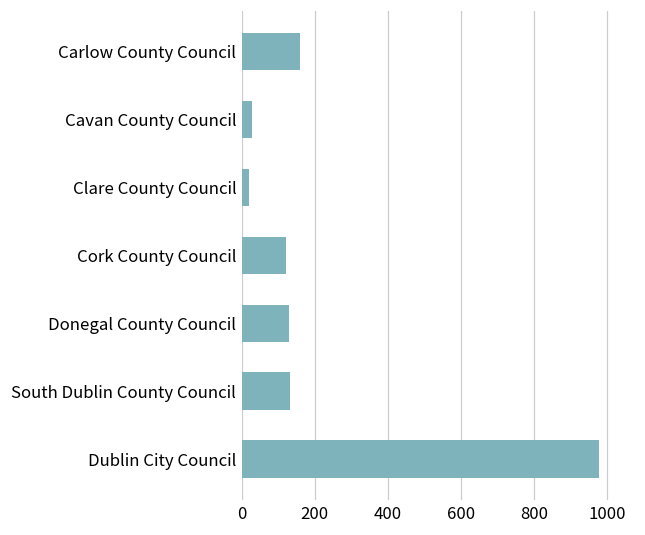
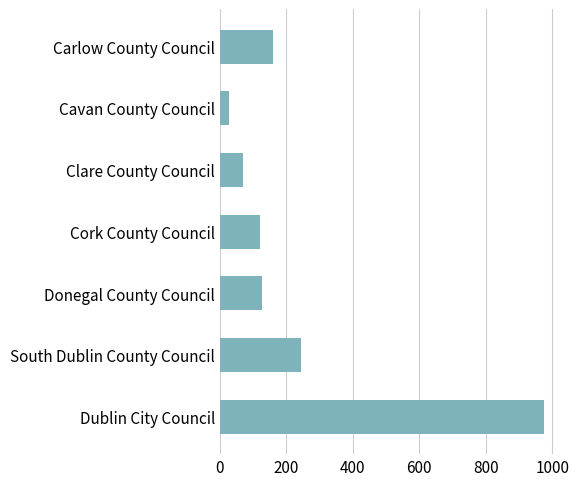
Clare County Council: 20 -> 70
South Dublin County Council: 130 -> 250
